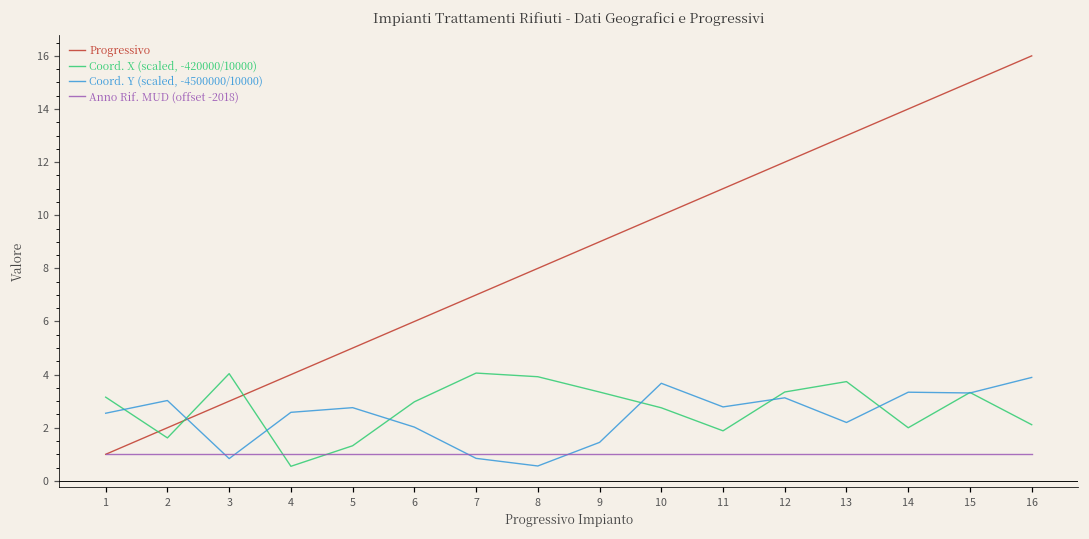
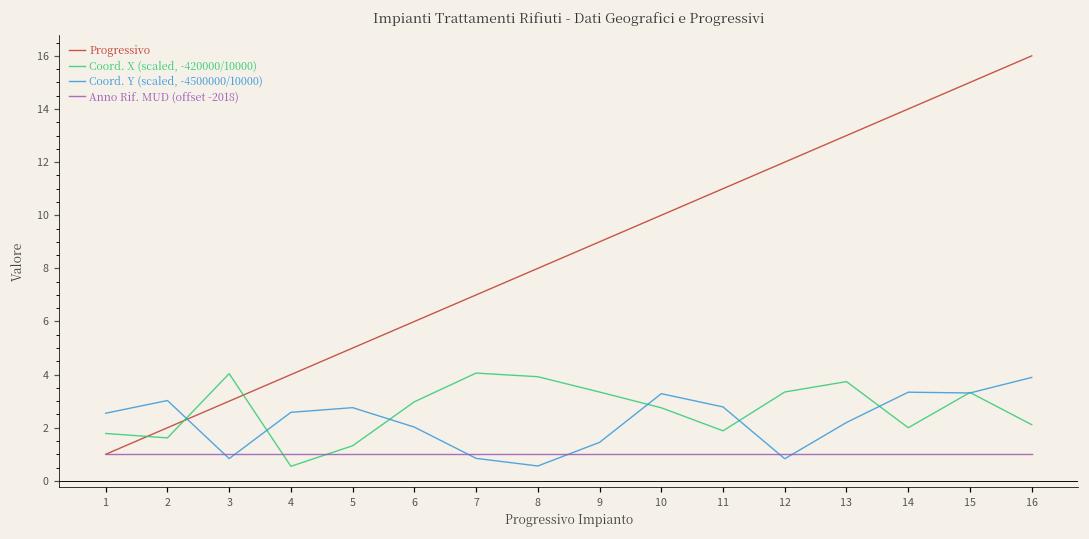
Coord. X (scaled, -420000/10000), 1: 3.2 -> 1.8
Coord. Y (scaled, -4500000/10000), 10: 3.7 -> 3.3
Coord. Y (scaled, -4500000/10000), 12: 3.1 -> 0.8
